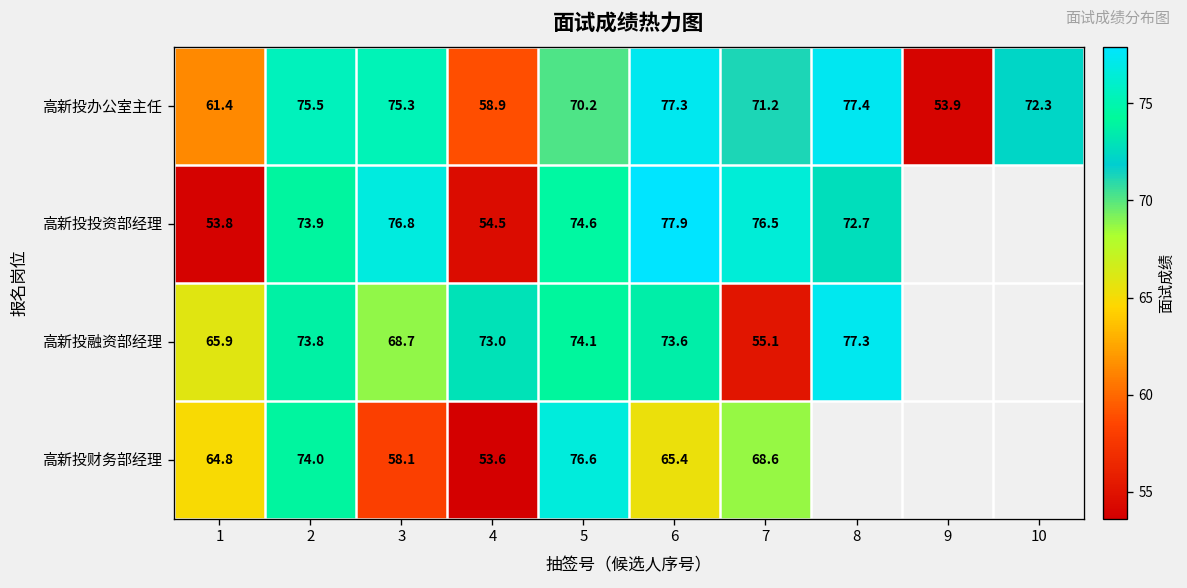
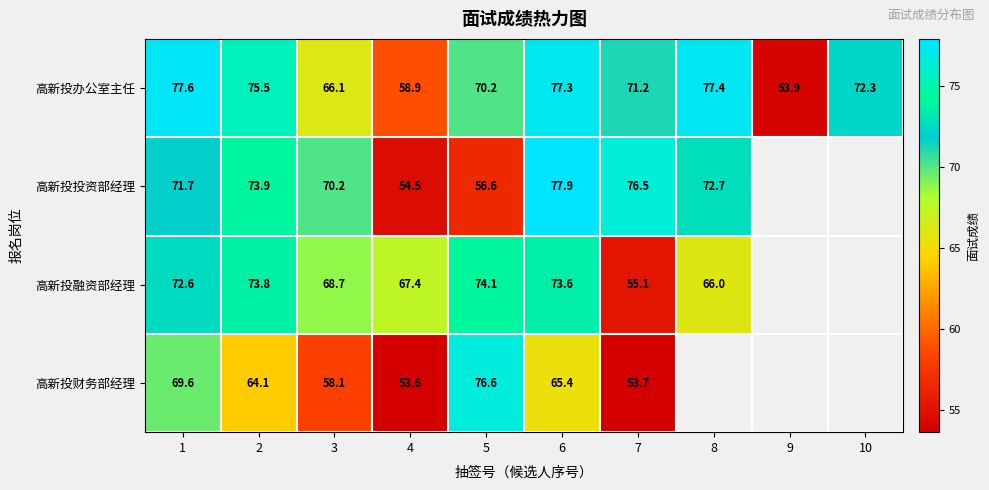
高新投办公室主任, 1: 61.4 -> 77.6
高新投办公室主任, 3: 75.3 -> 66.1
高新投投资部经理, 1: 53.8 -> 71.7
高新投投资部经理, 3: 76.8 -> 70.2
高新投投资部经理, 5: 74.6 -> 56.6
高新投融资部经理, 1: 65.9 -> 72.6
高新投融资部经理, 4: 73.0 -> 67.4
高新投融资部经理, 8: 77.3 -> 66.0
高新投财务部经理, 1: 64.8 -> 69.6
高新投财务部经理, 2: 74.0 -> 64.1
高新投财务部经理, 7: 68.6 -> 53.7
